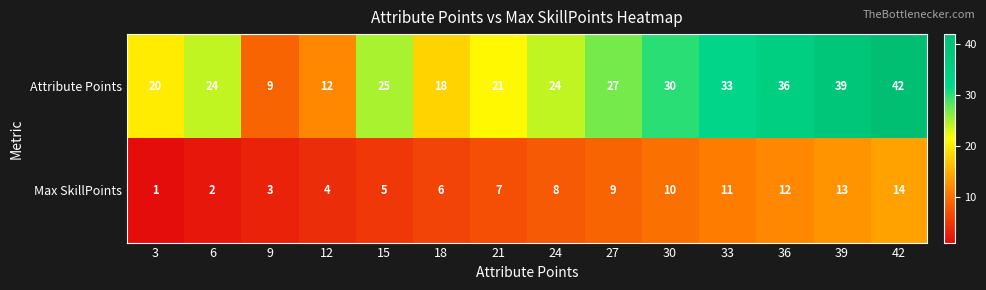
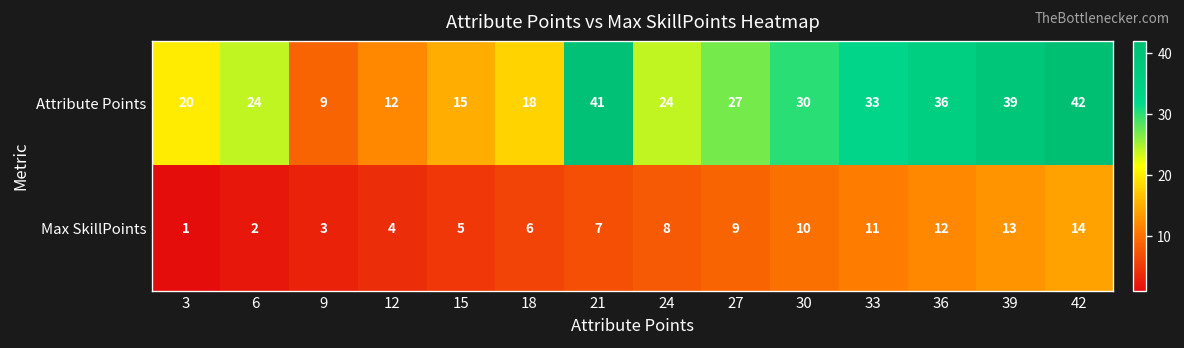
Attribute Points, 15: 25 -> 15
Attribute Points, 21: 21 -> 41
